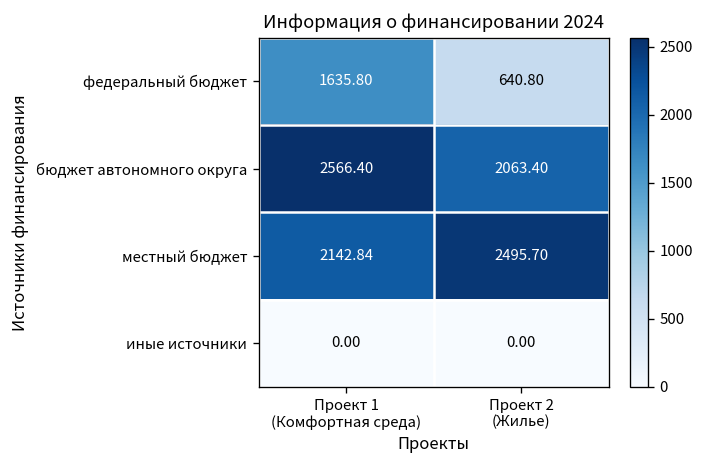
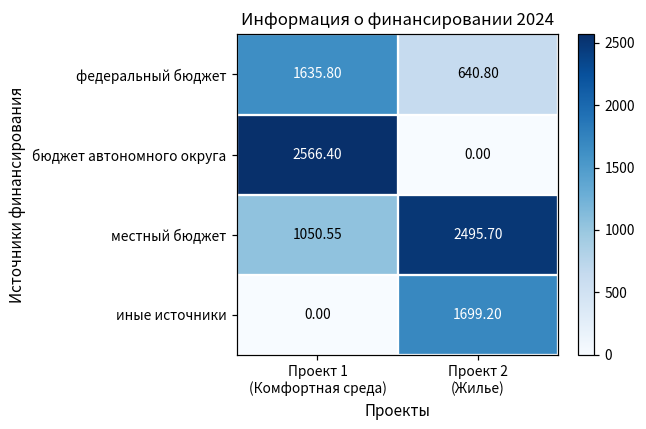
бюджет автономного округа, Проект 2 (Жилье): 2063.40 -> 0.00
местный бюджет, Проект 1 (Комфортная среда): 2142.84 -> 1050.55
иные источники, Проект 2 (Жилье): 0.00 -> 1699.20
